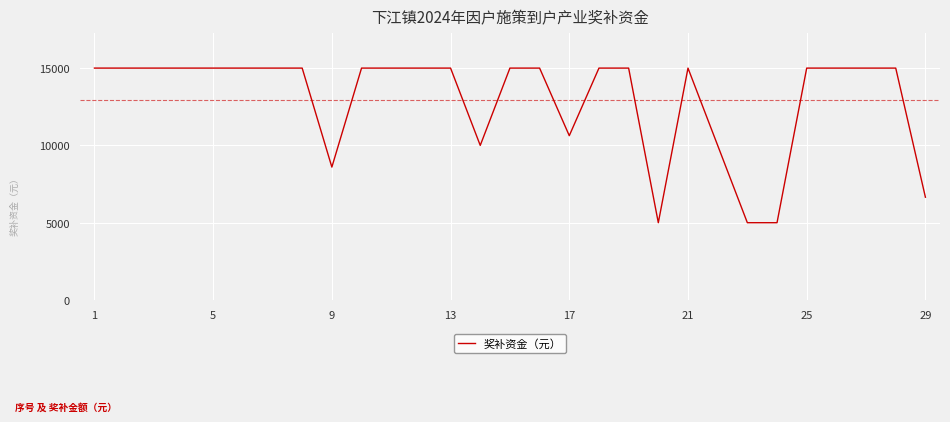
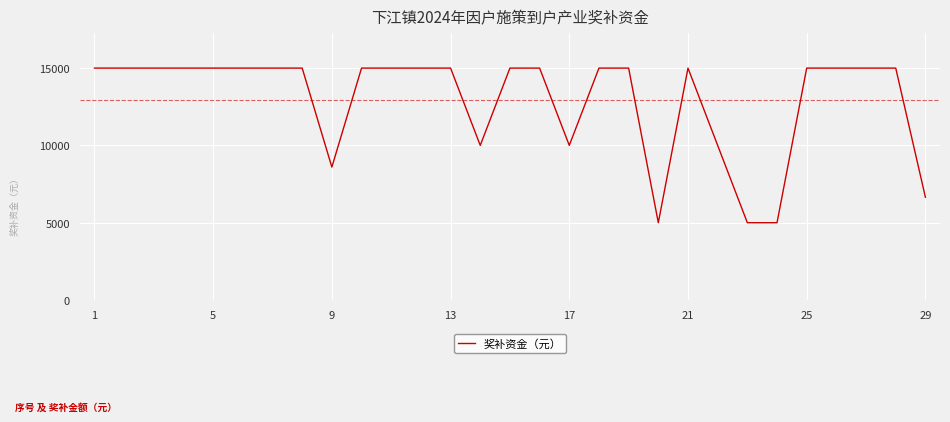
17: 10600 -> 10000
